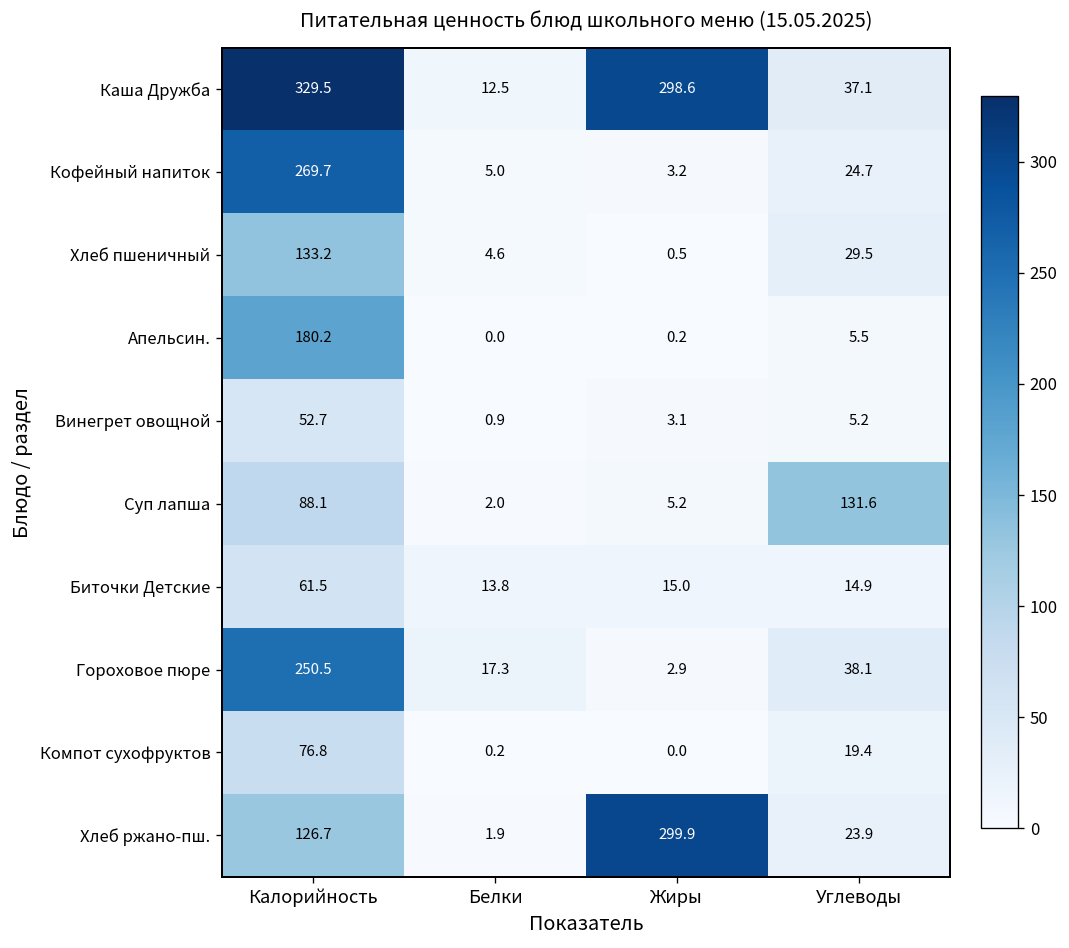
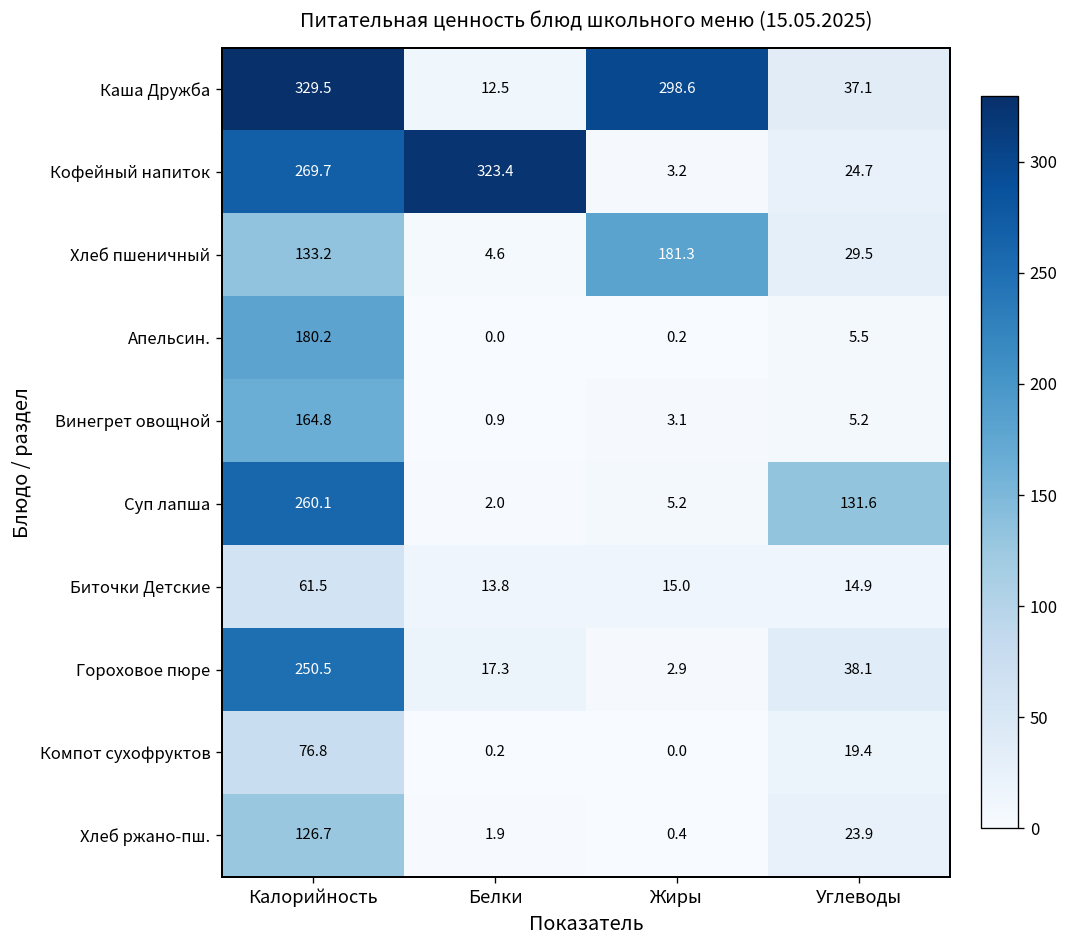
Кофейный напиток, Белки: 5.0 -> 323.4
Хлеб пшеничный, Жиры: 0.5 -> 181.3
Винегрет овощной, Калорийность: 52.7 -> 164.8
Суп лапша, Калорийность: 88.1 -> 260.1
Хлеб ржано-пш., Жиры: 299.9 -> 0.4
